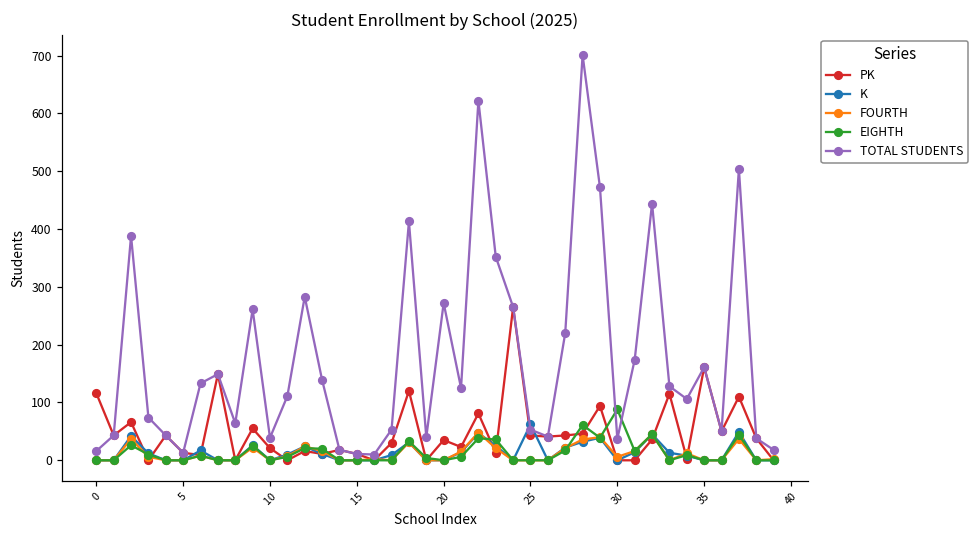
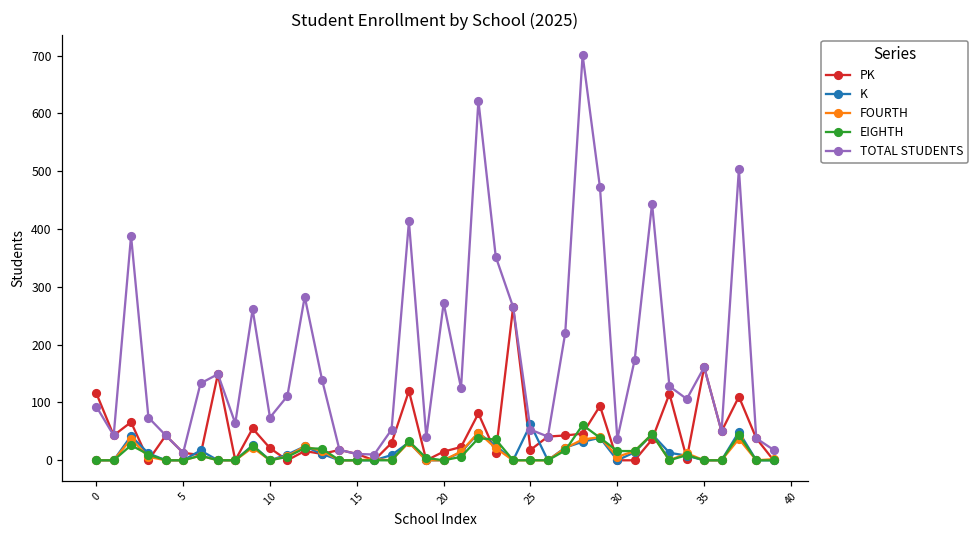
TOTAL STUDENTS, 0: 20 -> 90
TOTAL STUDENTS, 10: 40 -> 70
PK, 20: 40 -> 20
PK, 25: 40 -> 20
EIGHTH, 30: 90 -> 20
